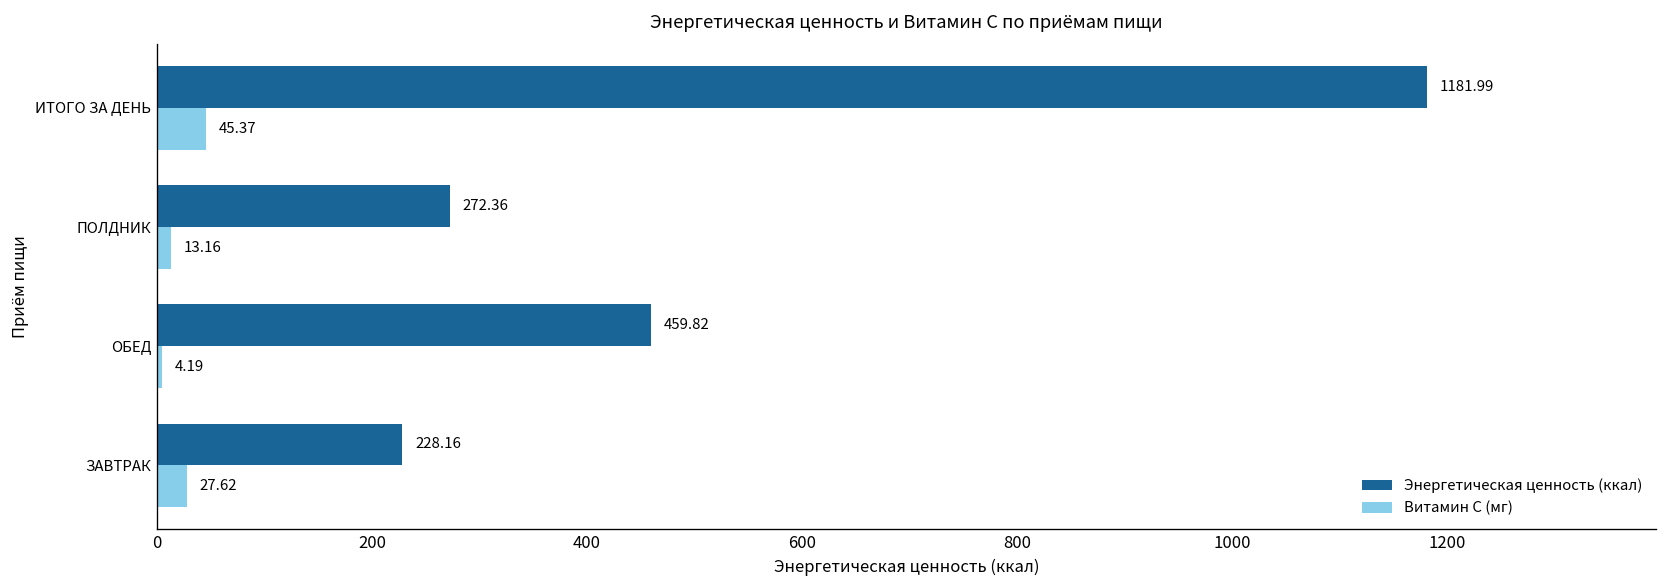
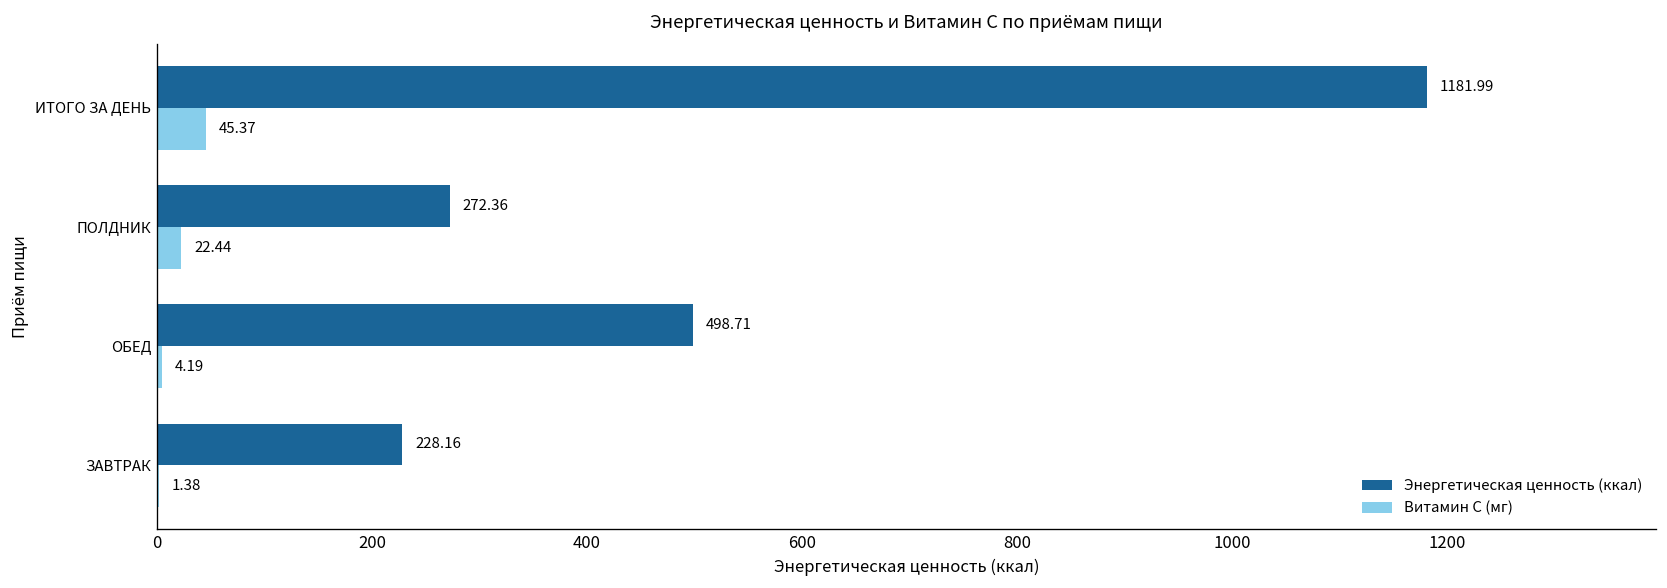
Витамин С (мг), ПОЛДНИК: 13.16 -> 22.44
Энергетическая ценность (ккал), ОБЕД: 459.82 -> 498.71
Витамин С (мг), ЗАВТРАК: 27.62 -> 1.38
